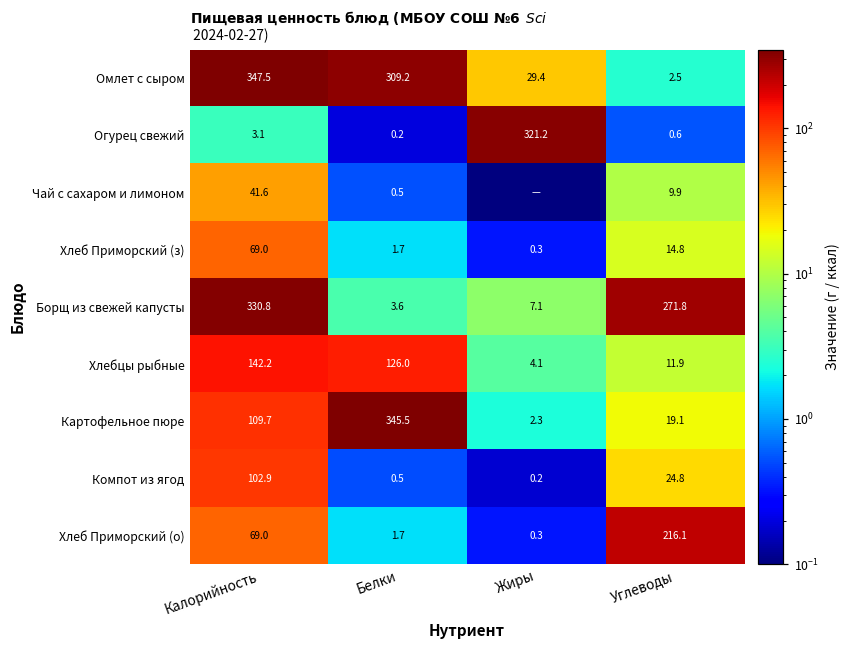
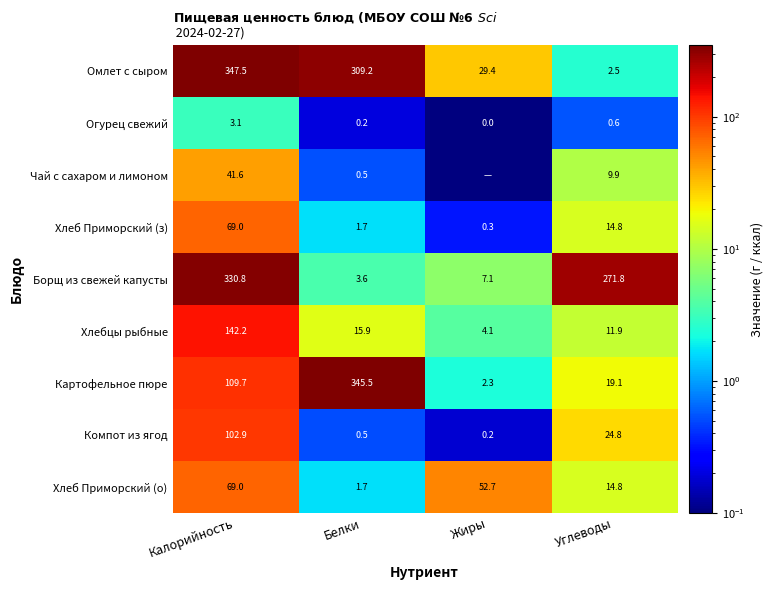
Огурец свежий, Жиры: 321.2 -> 0.0
Хлебцы рыбные, Белки: 126.0 -> 15.9
Хлеб Приморский (о), Жиры: 0.3 -> 52.7
Хлеб Приморский (о), Углеводы: 216.1 -> 14.8
